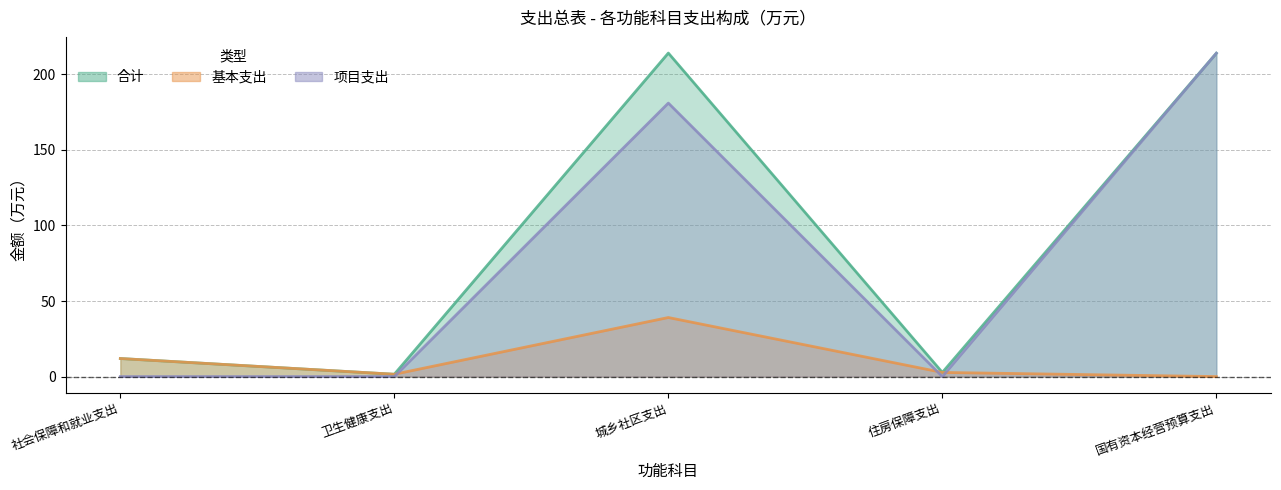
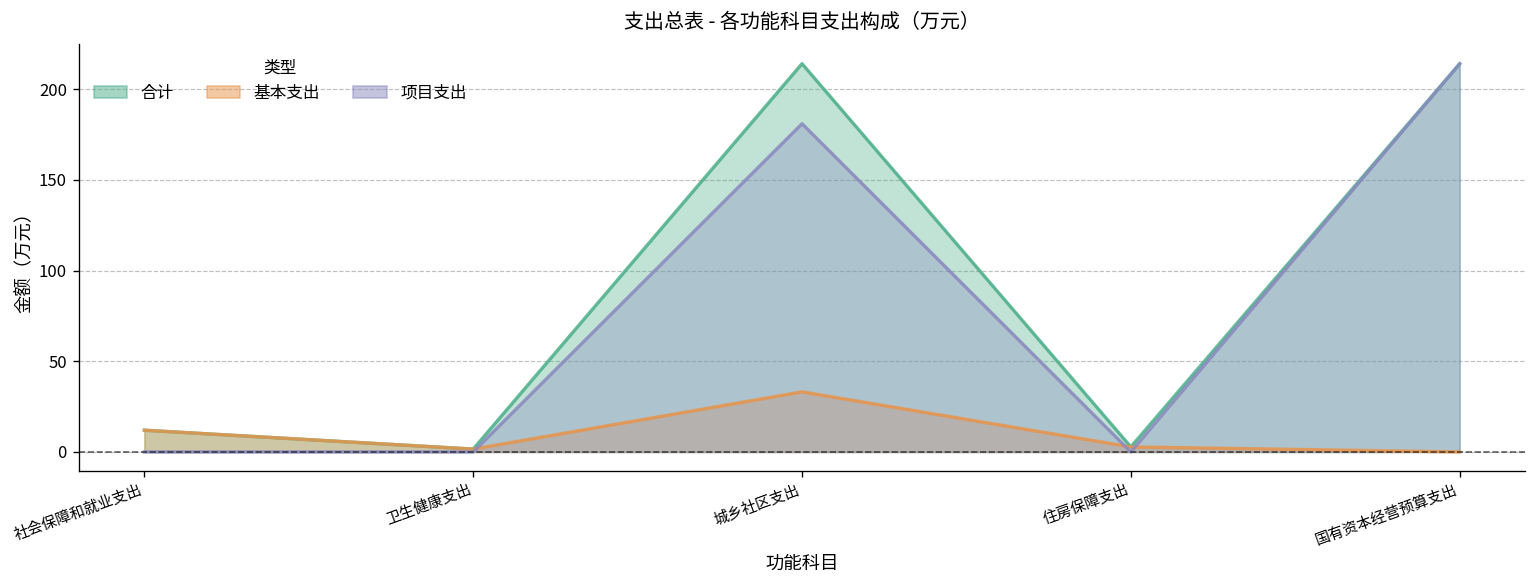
基本支出, 城乡社区支出: 39 -> 33
